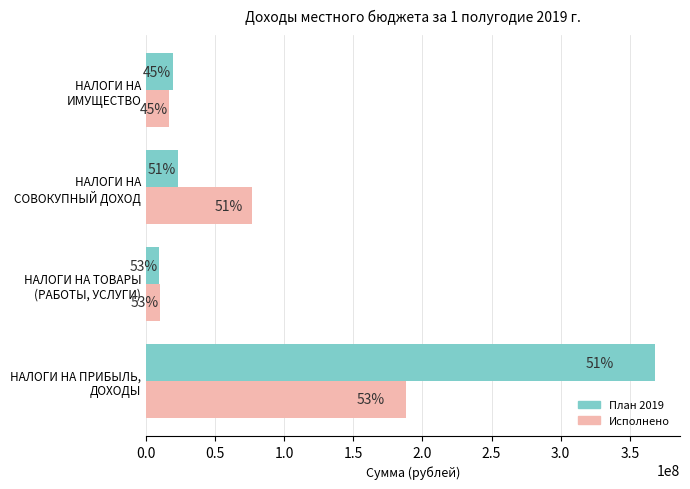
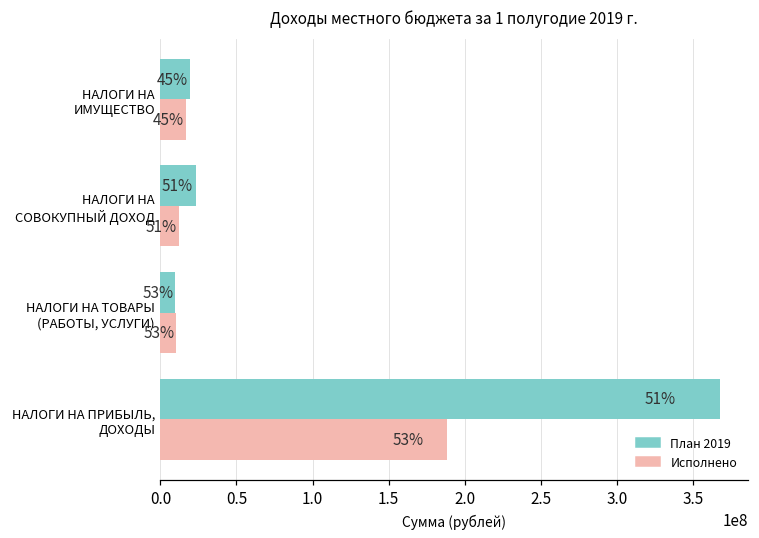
Исполнено, НАЛОГИ НА СОВОКУПНЫЙ ДОХОД: 77000000 -> 12000000
